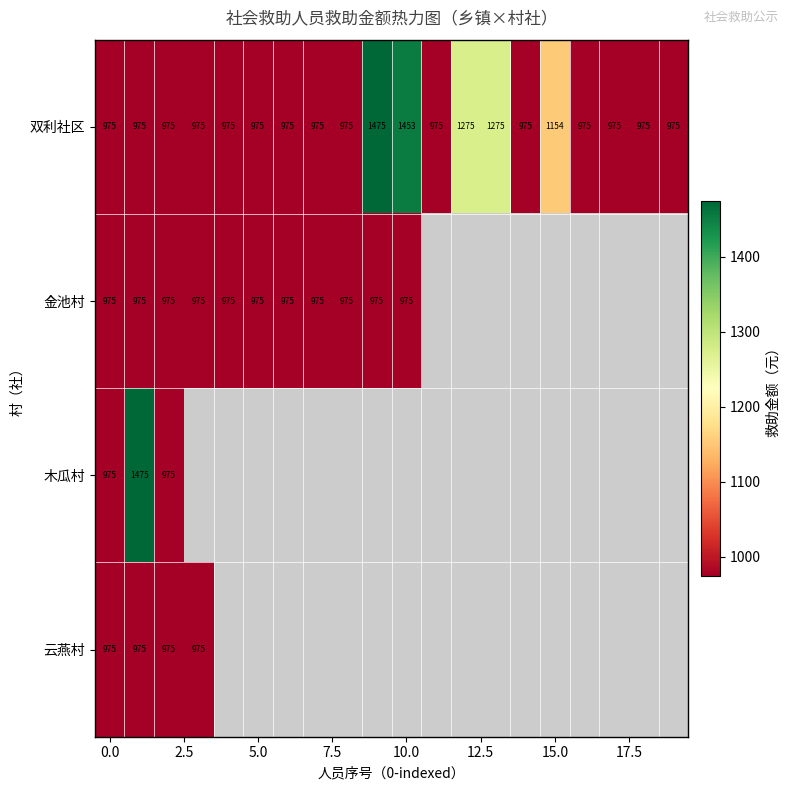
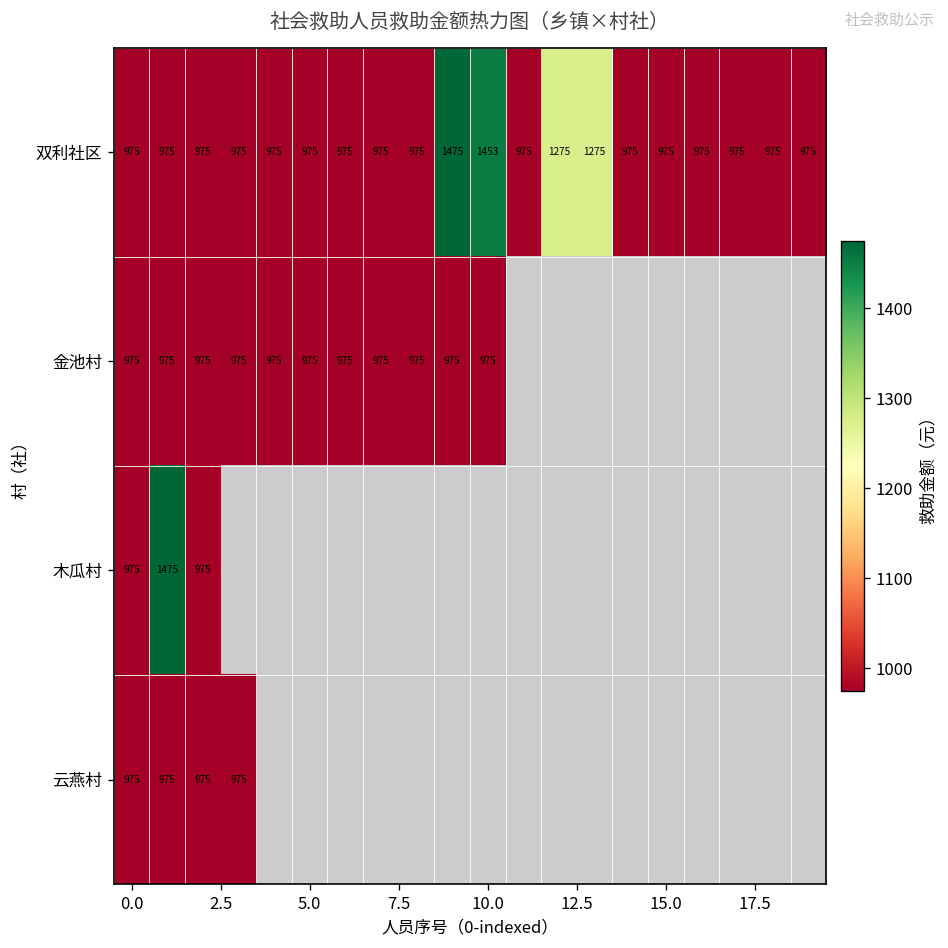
双利社区, 15.0: 1154 -> 975
